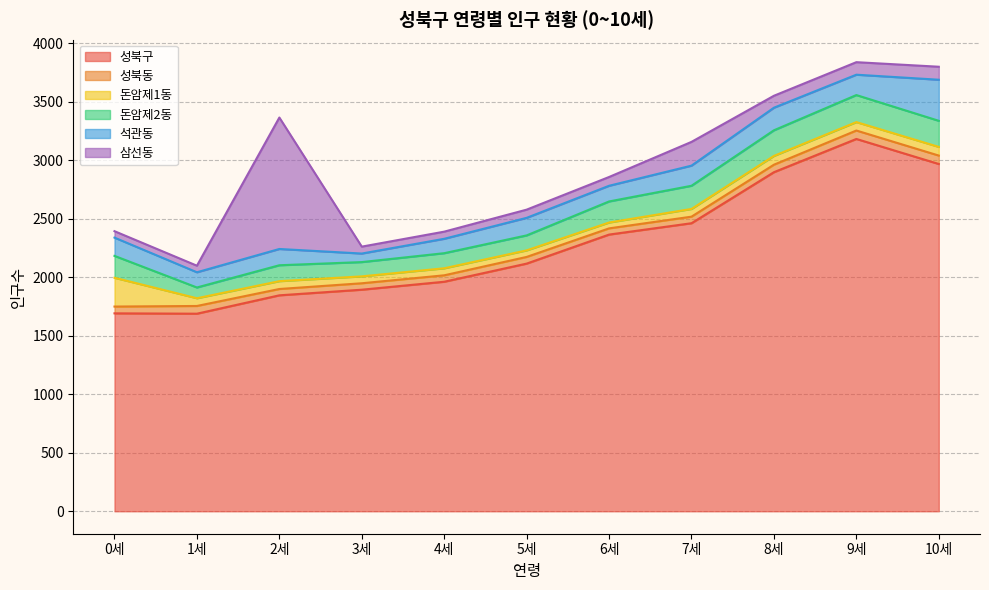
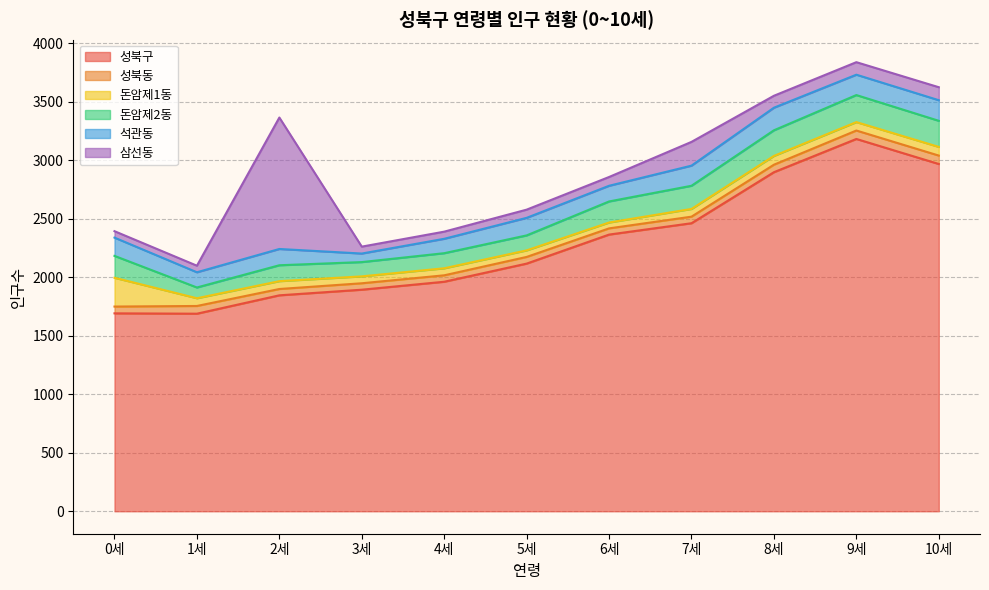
석관동, 10세: 350 -> 180
